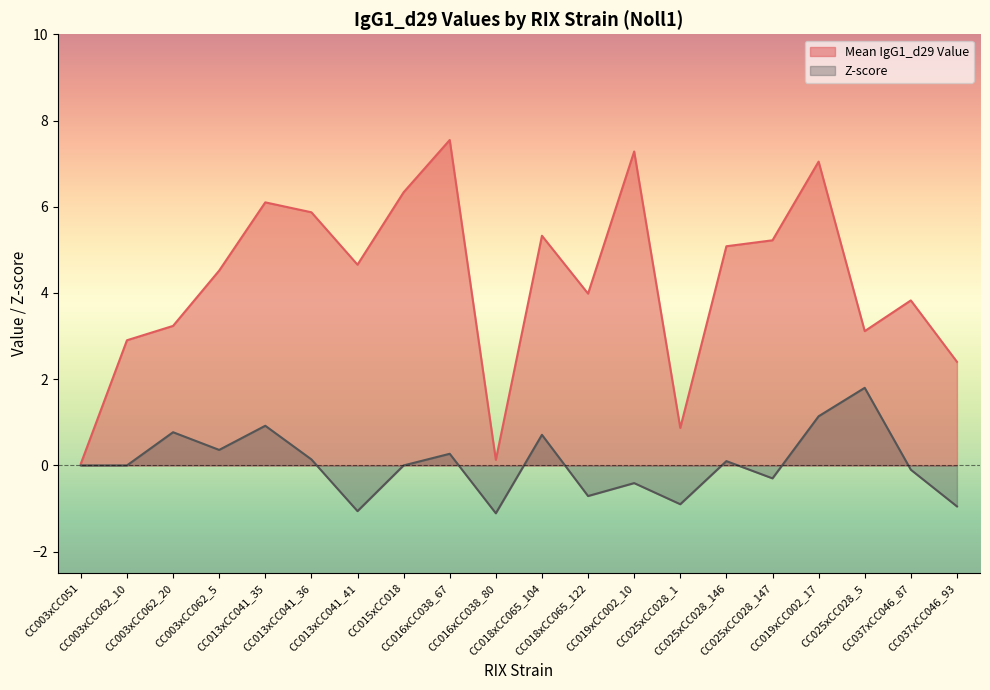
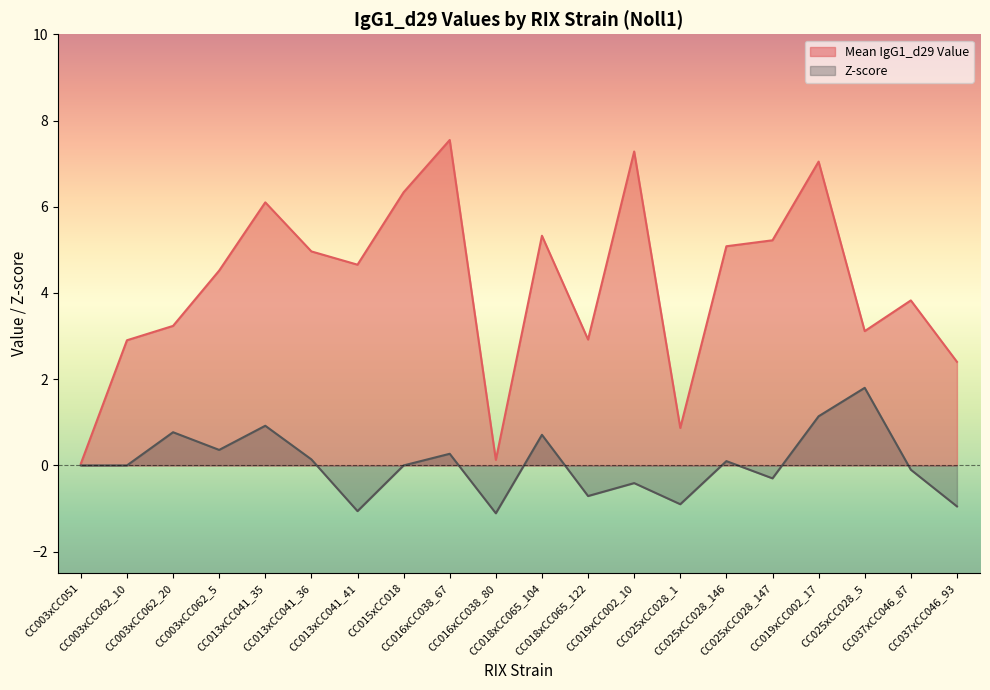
Mean IgG1_d29 Value, CC013xCC041_36: 5.9 -> 5.0
Mean IgG1_d29 Value, CC018xCC065_122: 4.0 -> 2.9
